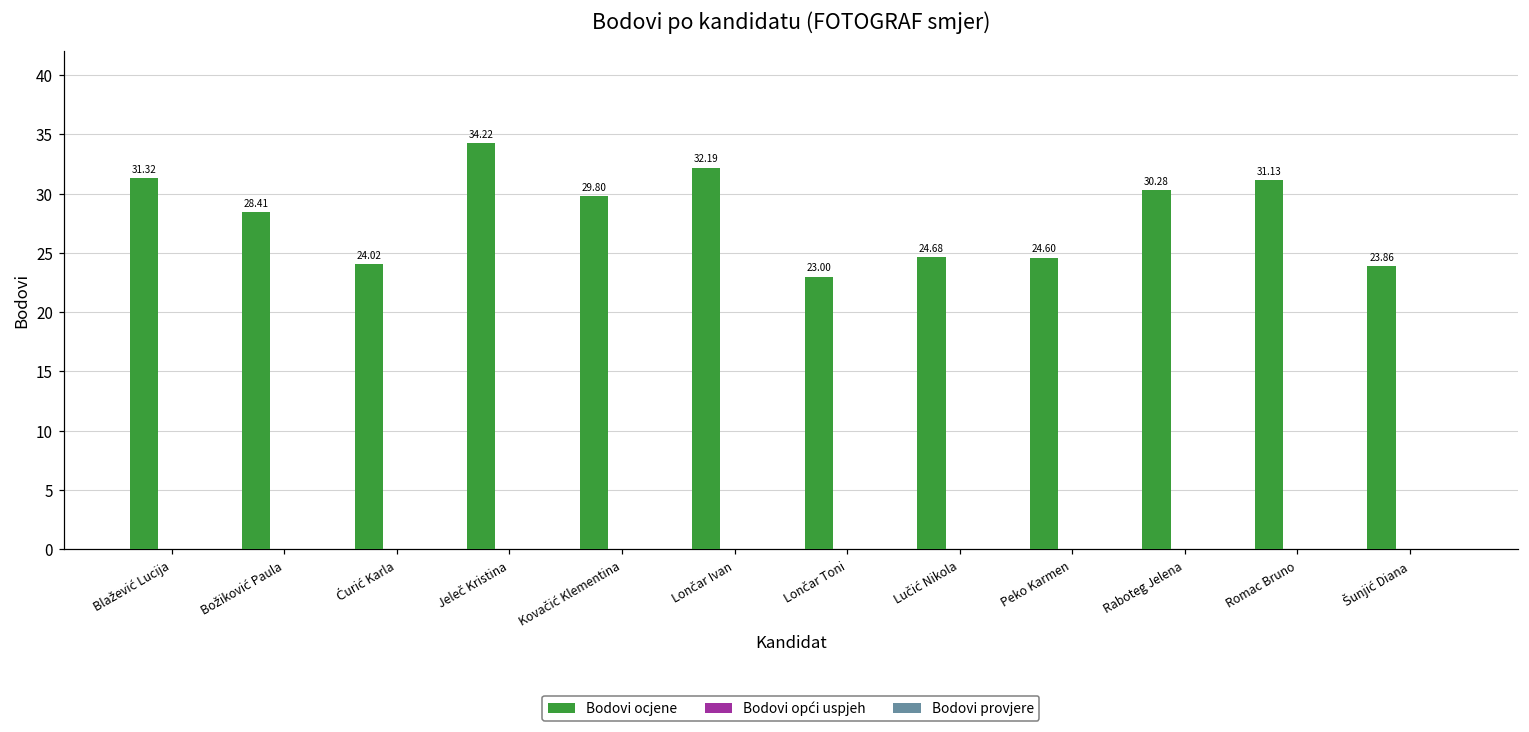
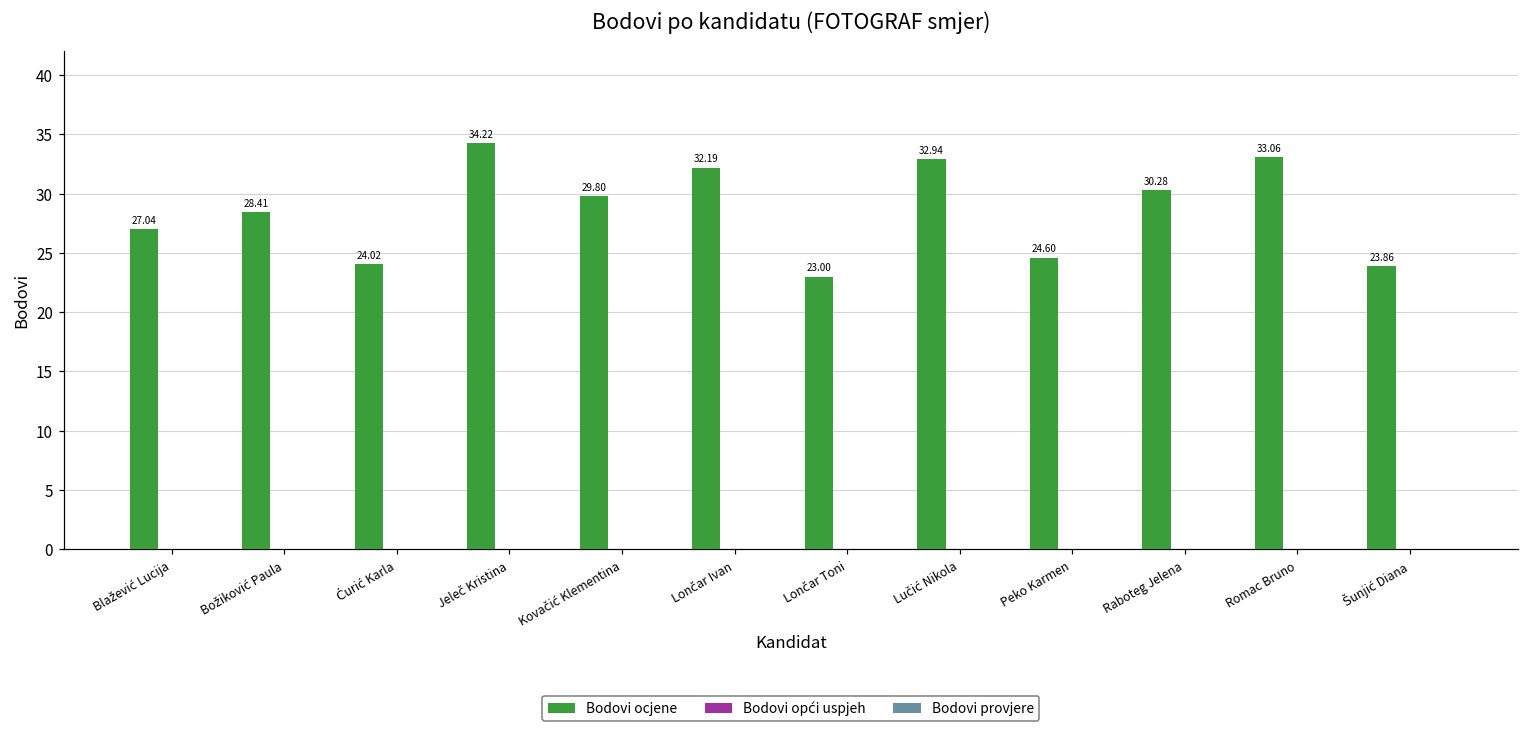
Bodovi ocjene, Blažević Lucija: 31.32 -> 27.04
Bodovi ocjene, Lučić Nikola: 24.68 -> 32.94
Bodovi ocjene, Romac Bruno: 31.13 -> 33.06
